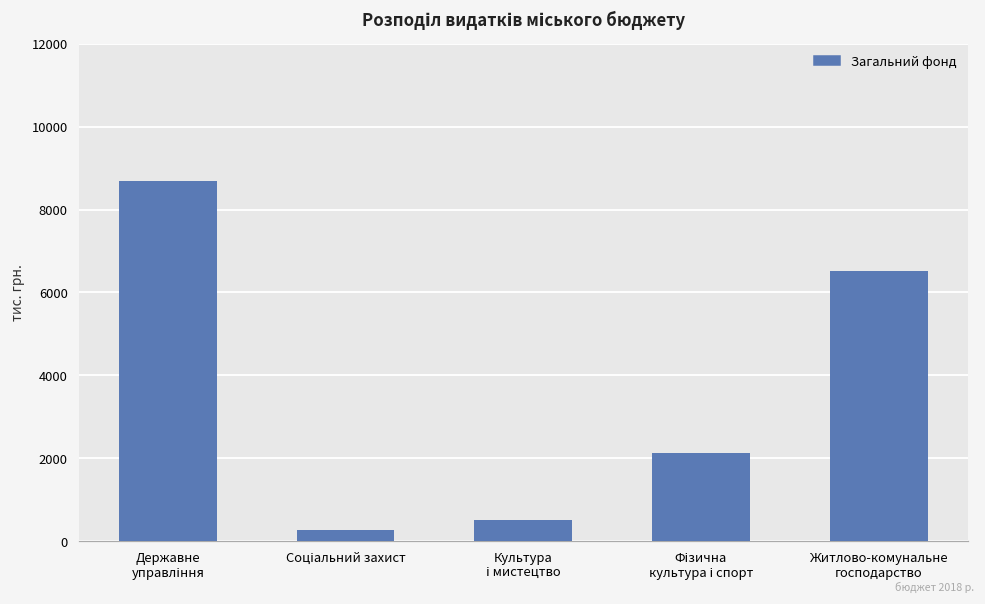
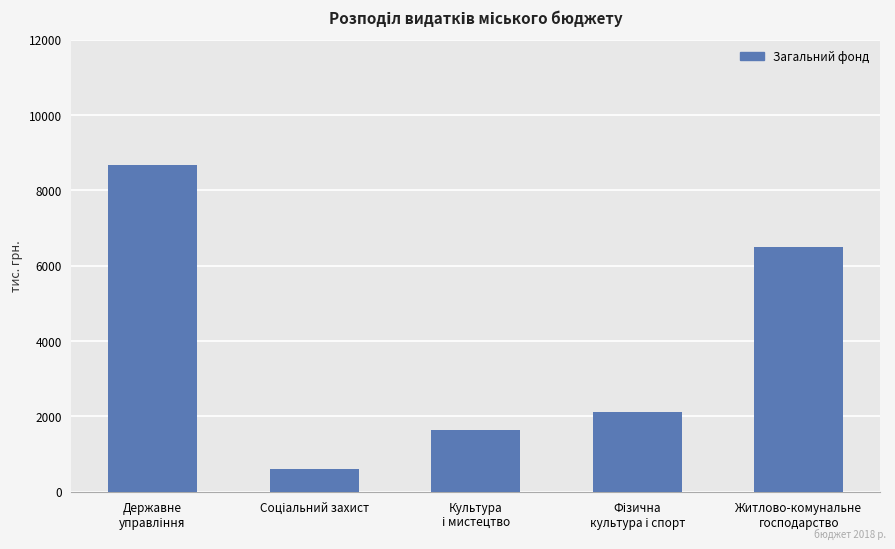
Соціальний захист: 300 -> 600
Культура і мистецтво: 500 -> 1700
